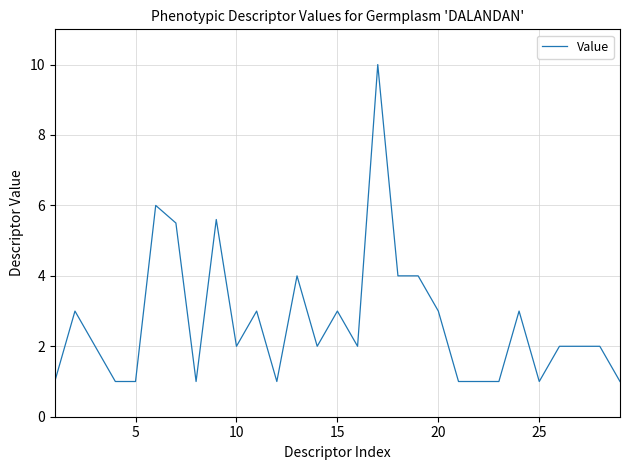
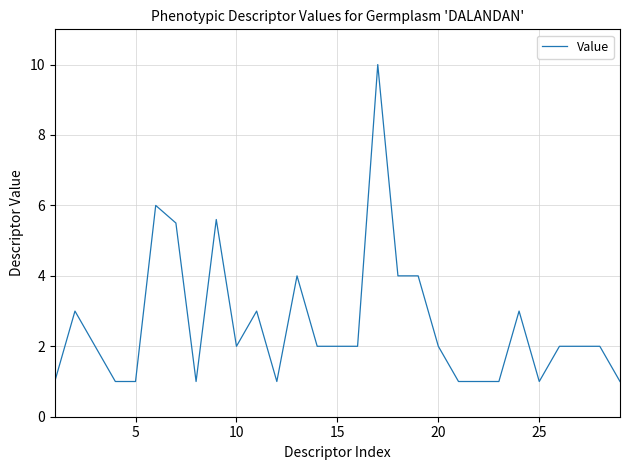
15: 3 -> 2
20: 3 -> 2
